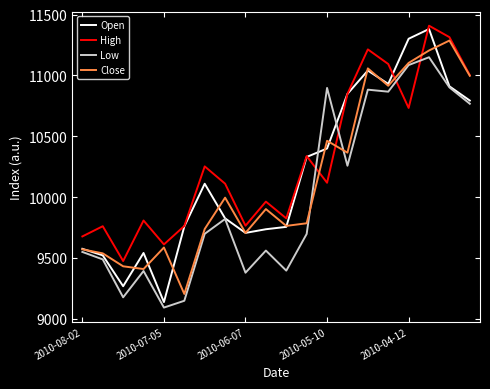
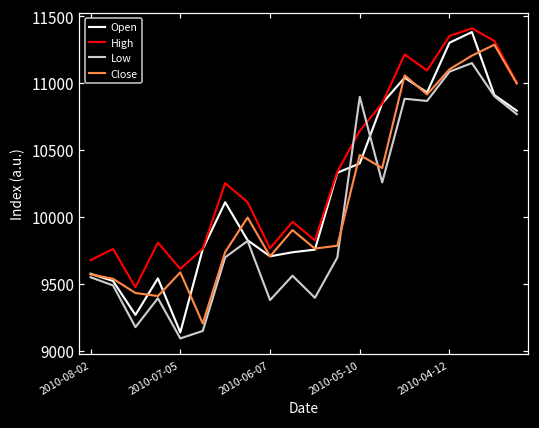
High, 2010-05-10: 10120 -> 10640
High, 2010-04-12: 10730 -> 11350
